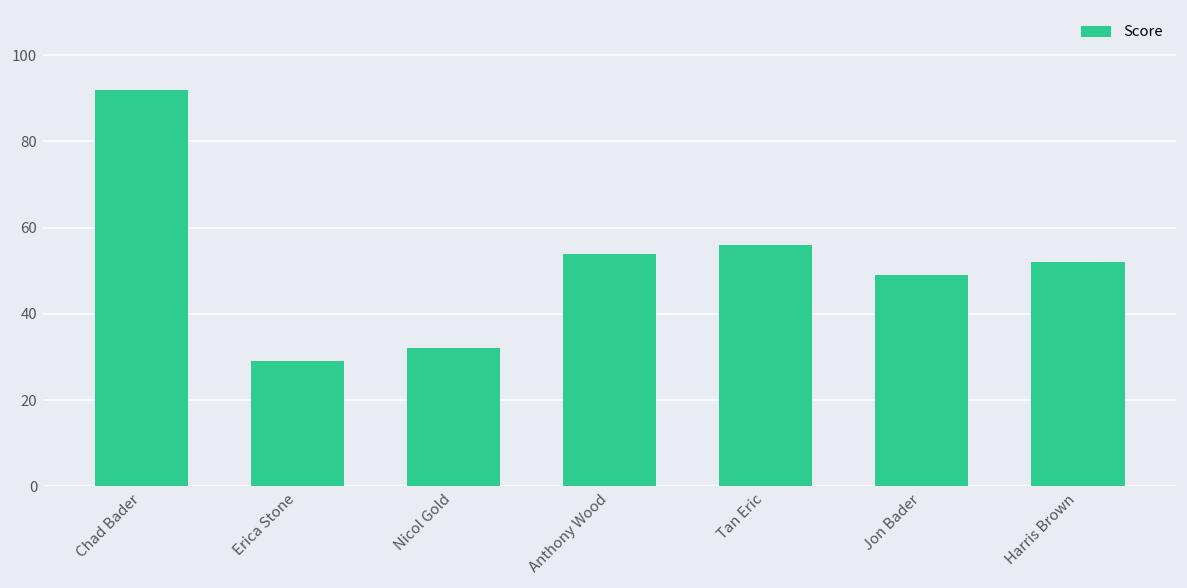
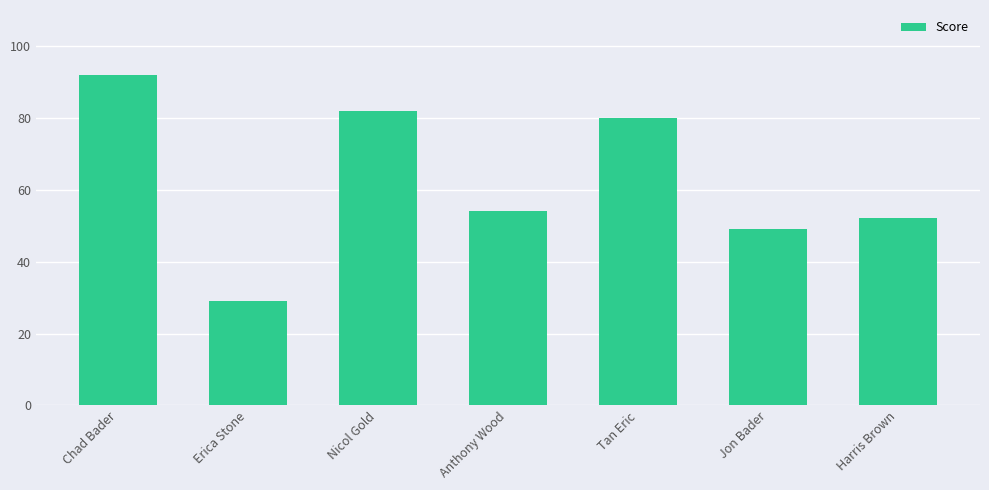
Nicol Gold: 32 -> 82
Tan Eric: 56 -> 80
